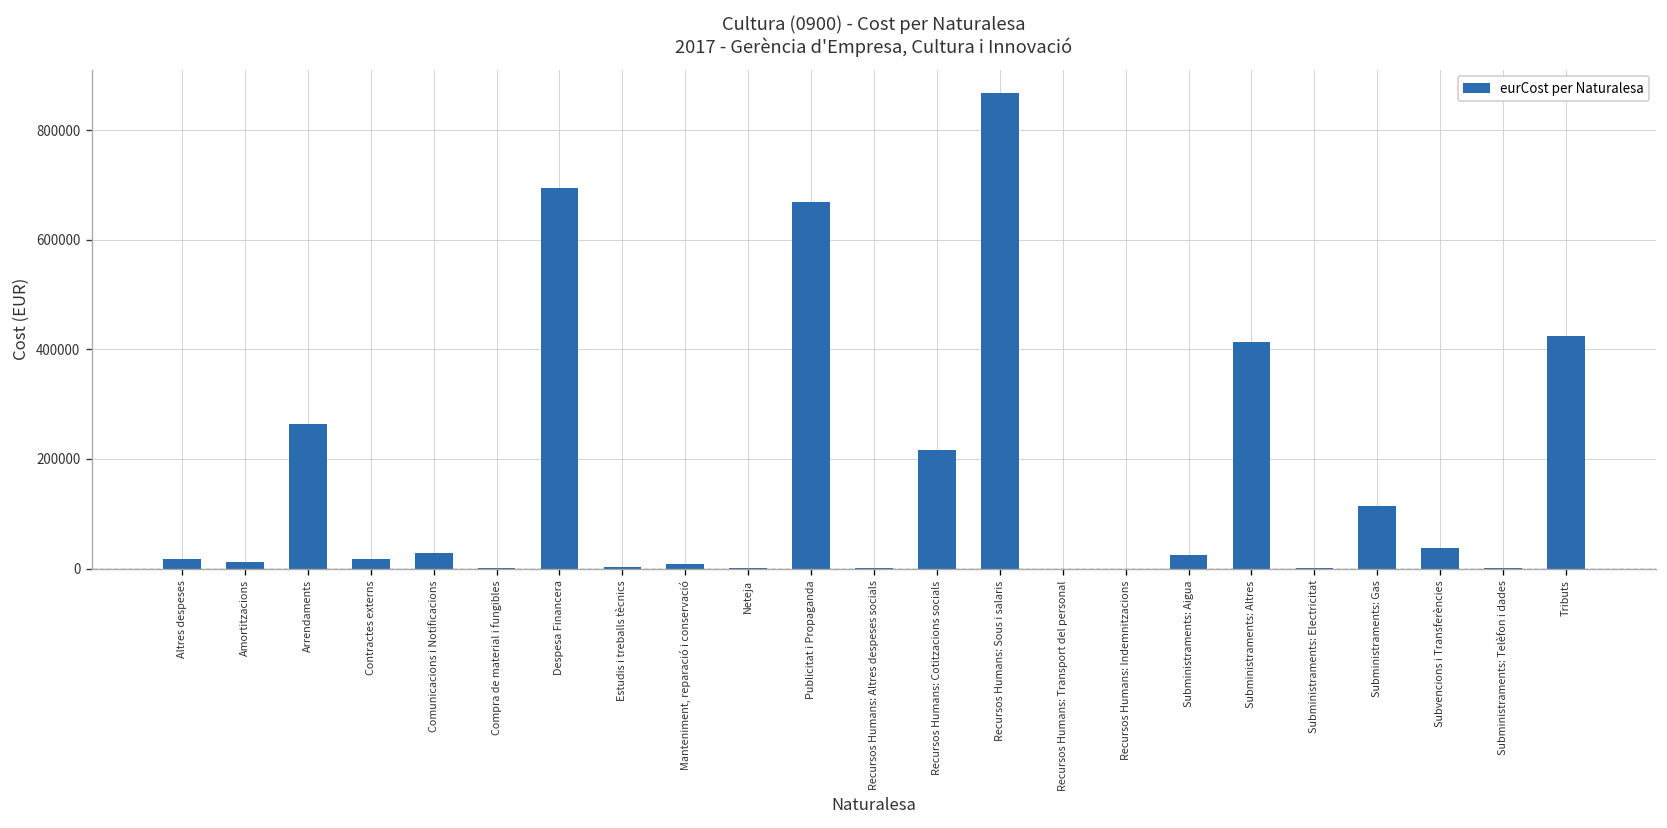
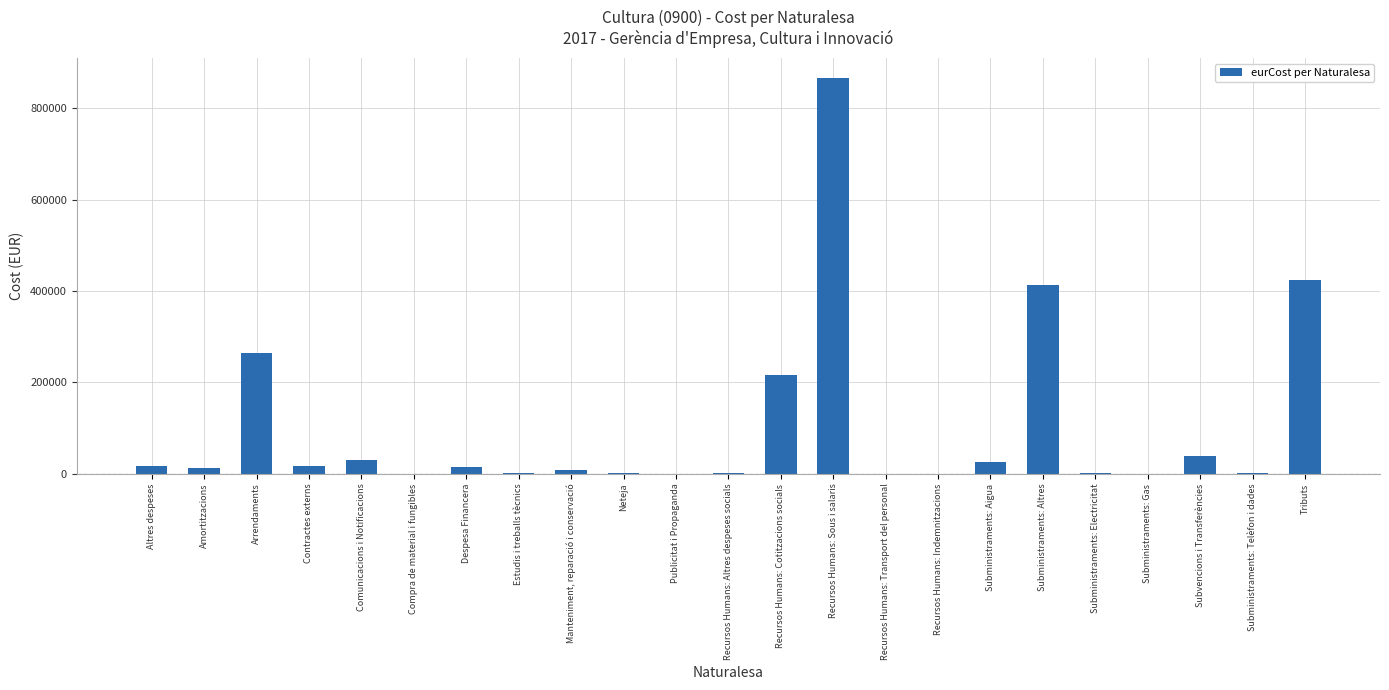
Despesa Financera: 690000 -> 10000
Publicitat i Propaganda: 670000 -> 0
Subministraments: Gas: 120000 -> 0
